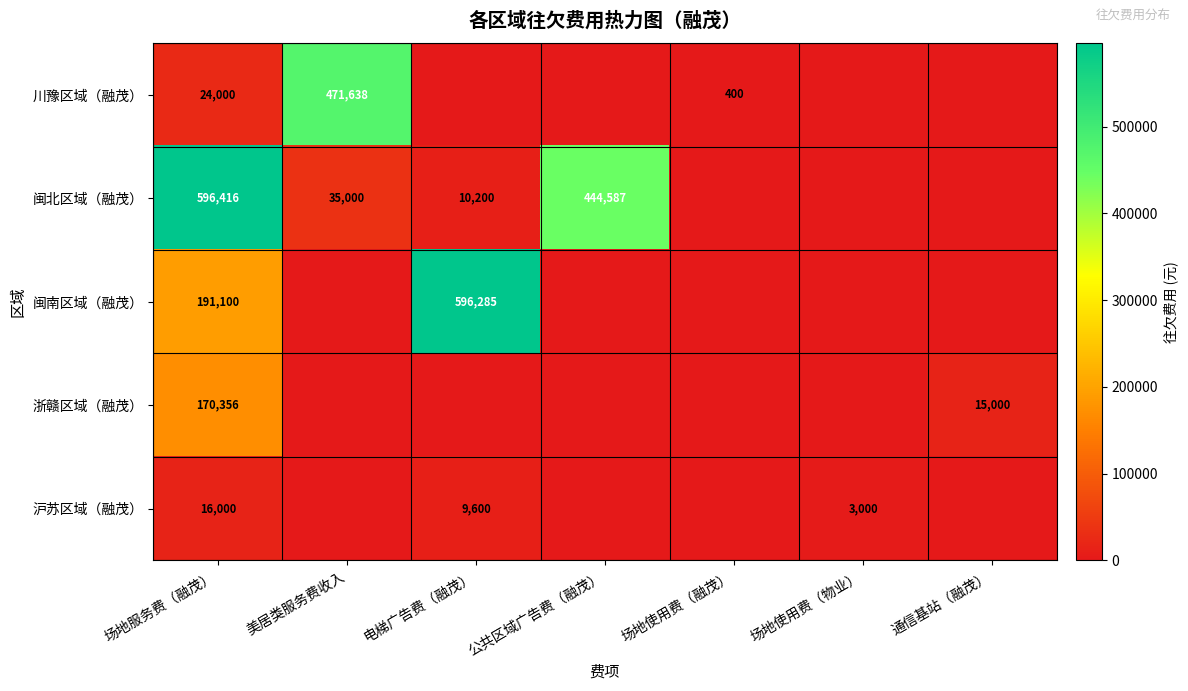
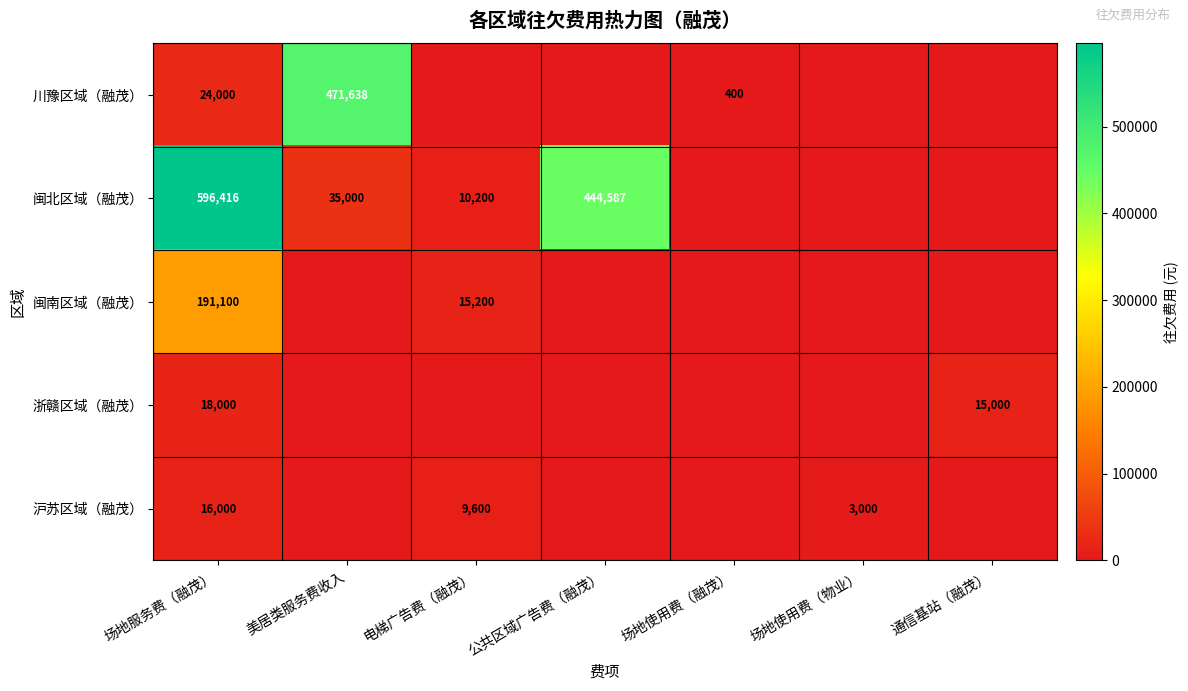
闽南区域（融茂）, 电梯广告费（融茂）: 596,285 -> 15,200
浙赣区域（融茂）, 场地服务费（融茂）: 170,356 -> 18,000
